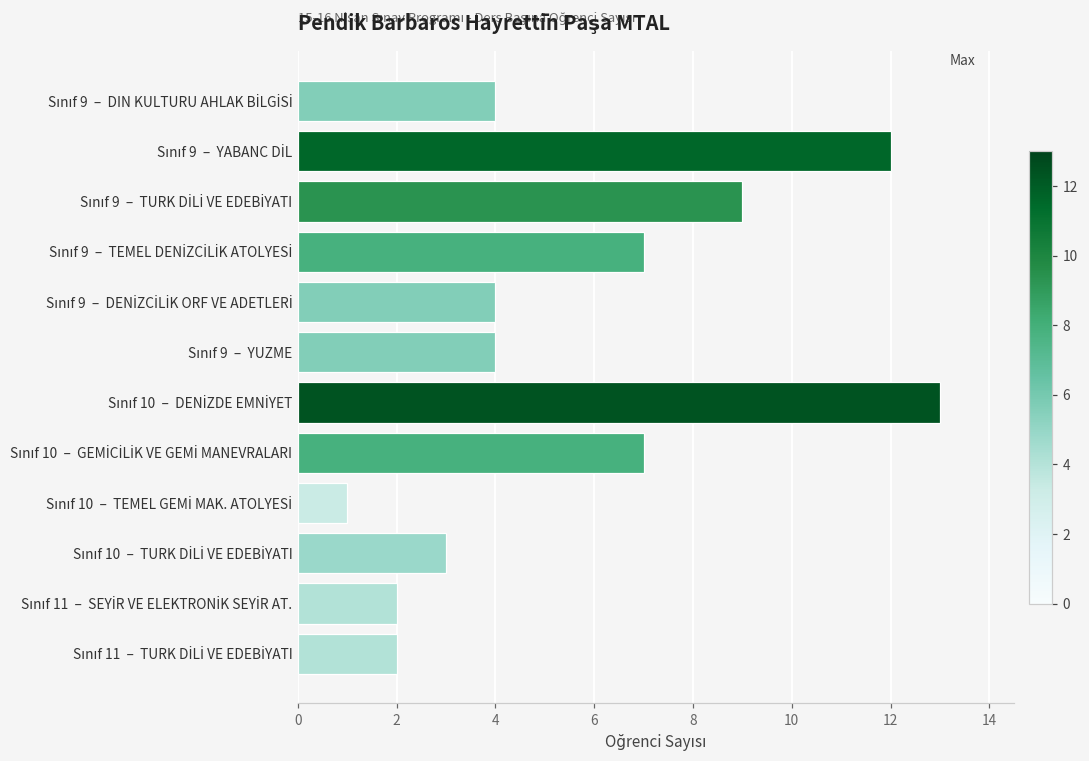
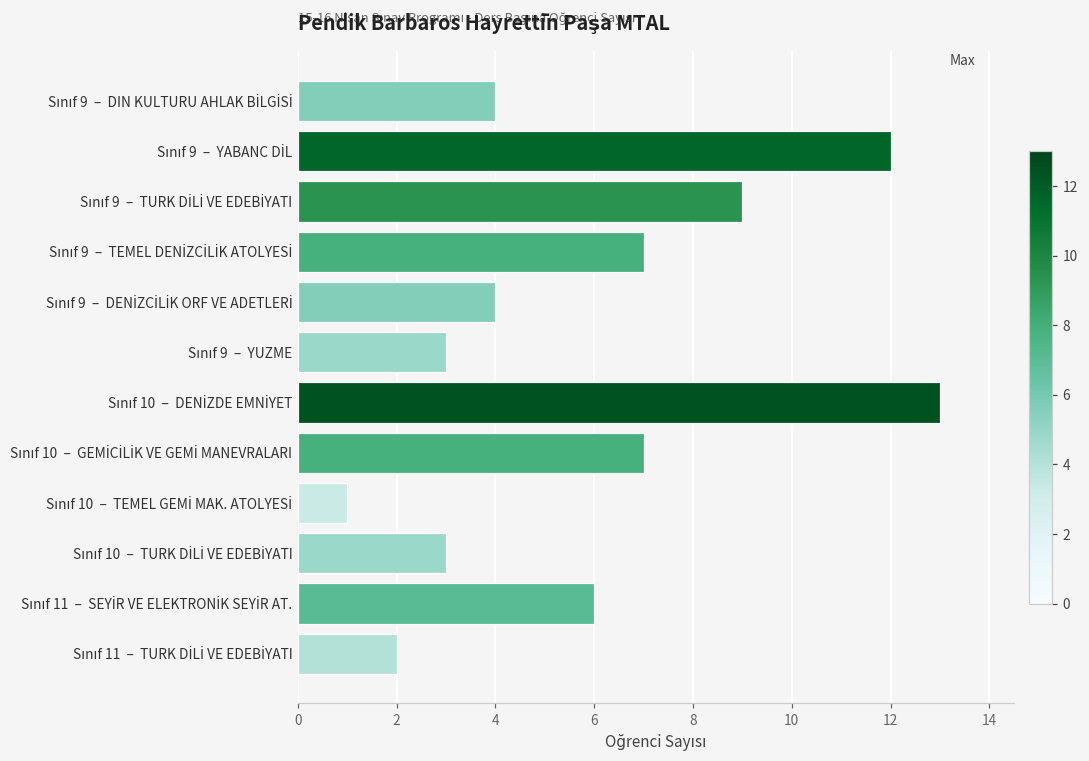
Sınıf 9 – YUZME: 4 -> 3
Sınıf 11 – SEYİR VE ELEKTRONİK SEYİR AT.: 2 -> 6
